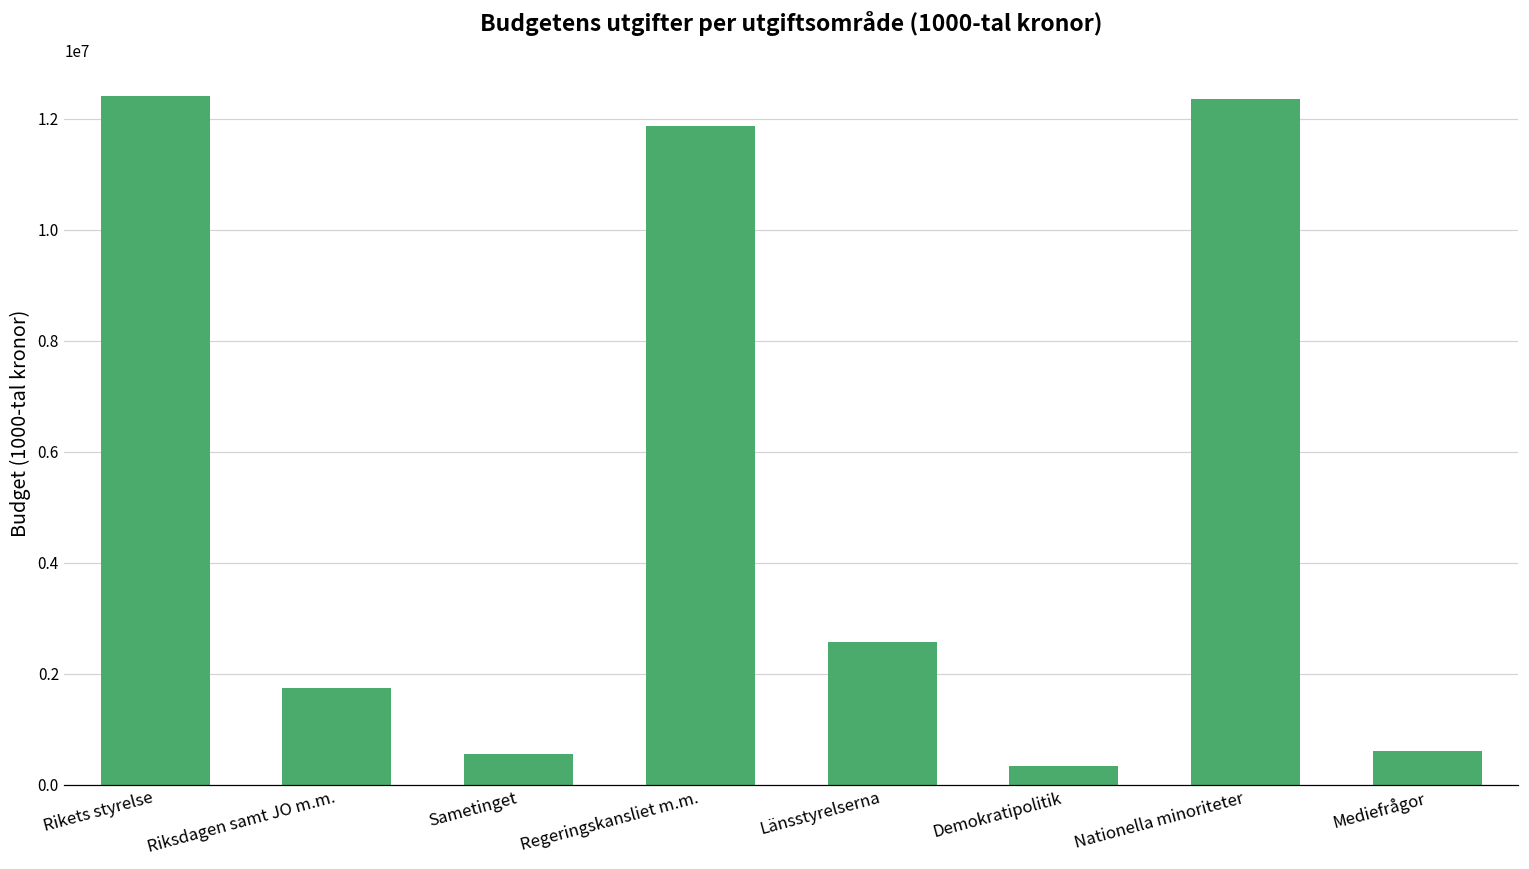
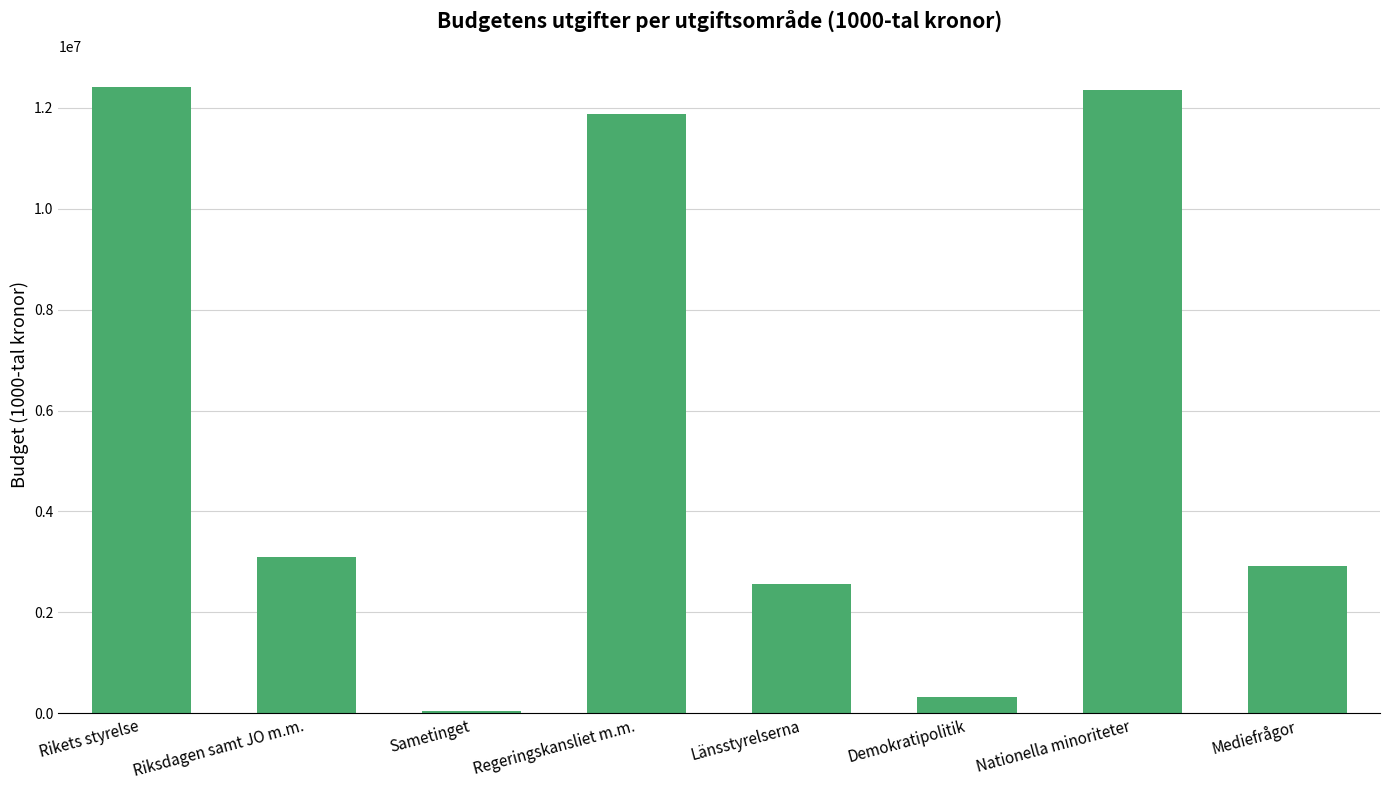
Riksdagen samt JO m.m.: 1700000 -> 3100000
Sametinget: 600000 -> 0
Mediefrågor: 600000 -> 2900000
